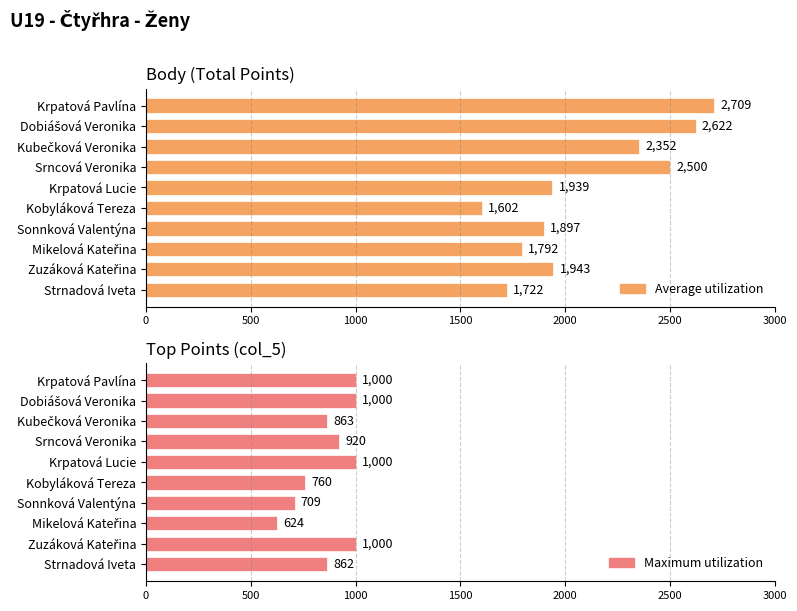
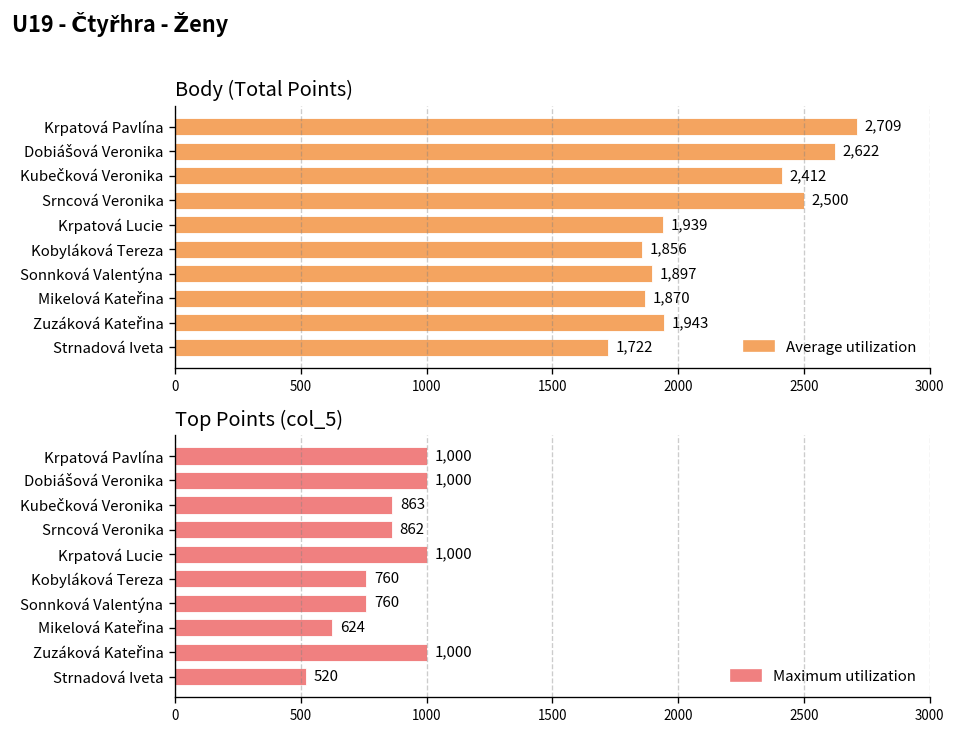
Body (Total Points), Kubečková Veronika: 2,352 -> 2,412
Body (Total Points), Kobyláková Tereza: 1,602 -> 1,856
Body (Total Points), Mikelová Kateřina: 1,792 -> 1,870
Top Points (col_5), Srncová Veronika: 920 -> 862
Top Points (col_5), Sonnková Valentýna: 709 -> 760
Top Points (col_5), Strnadová Iveta: 862 -> 520
